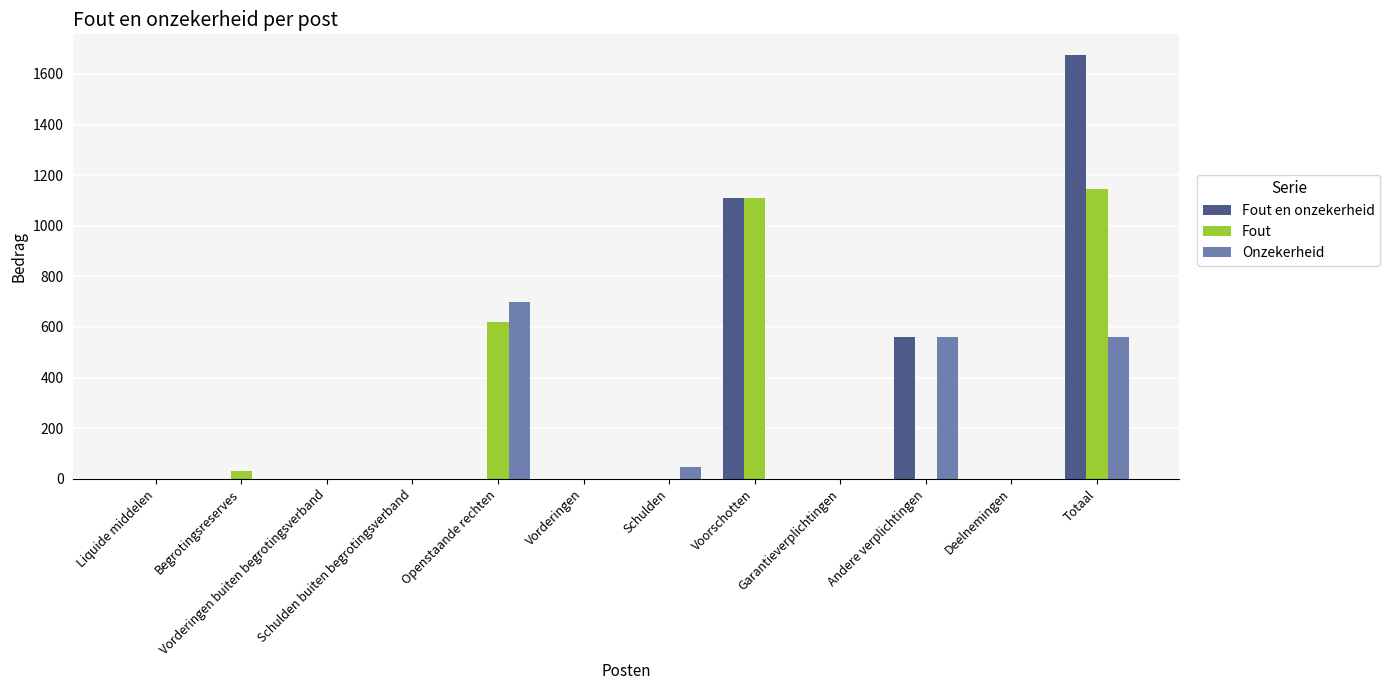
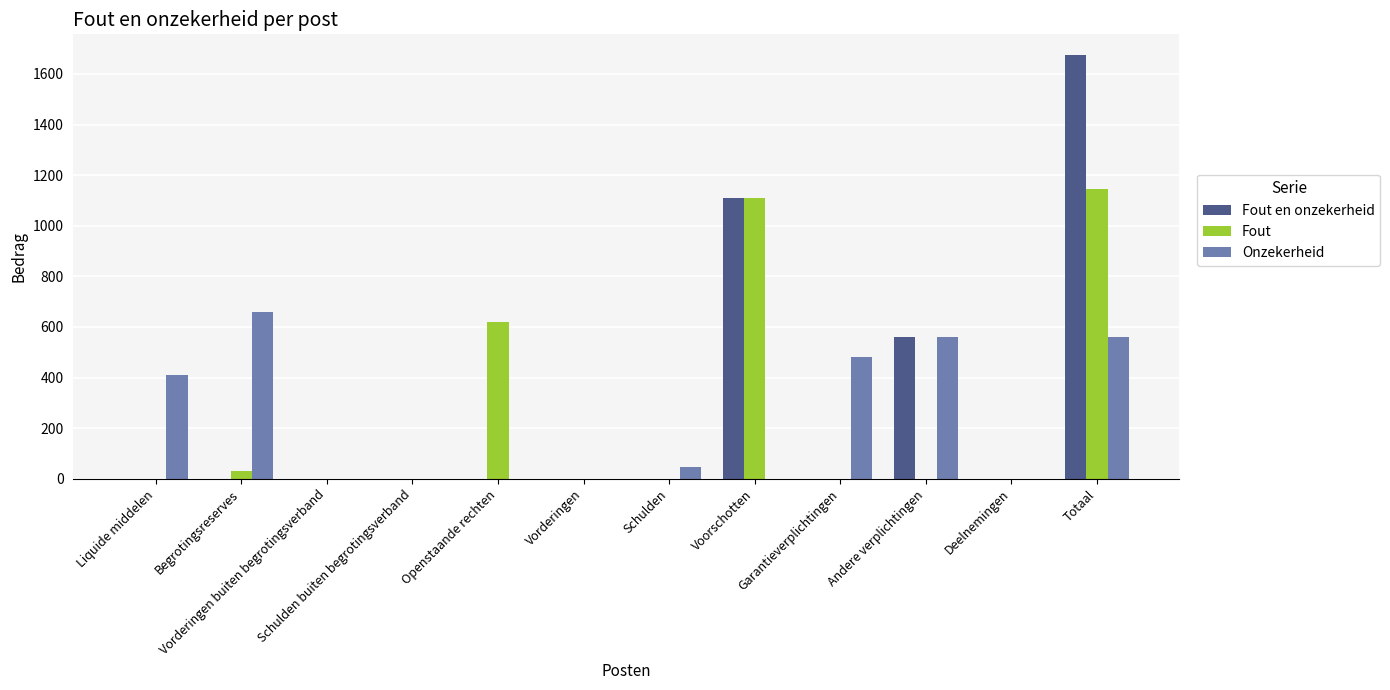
Onzekerheid, Liquide middelen: 0 -> 410
Onzekerheid, Begrotingsreserves: 0 -> 660
Onzekerheid, Openstaande rechten: 700 -> 0
Onzekerheid, Garantieverplichtingen: 0 -> 480
